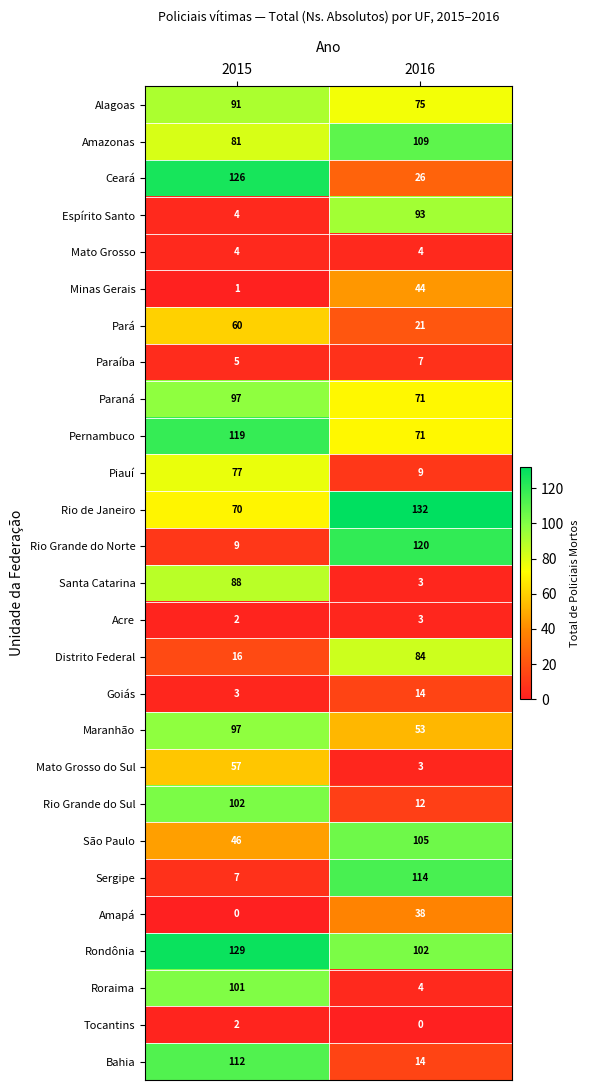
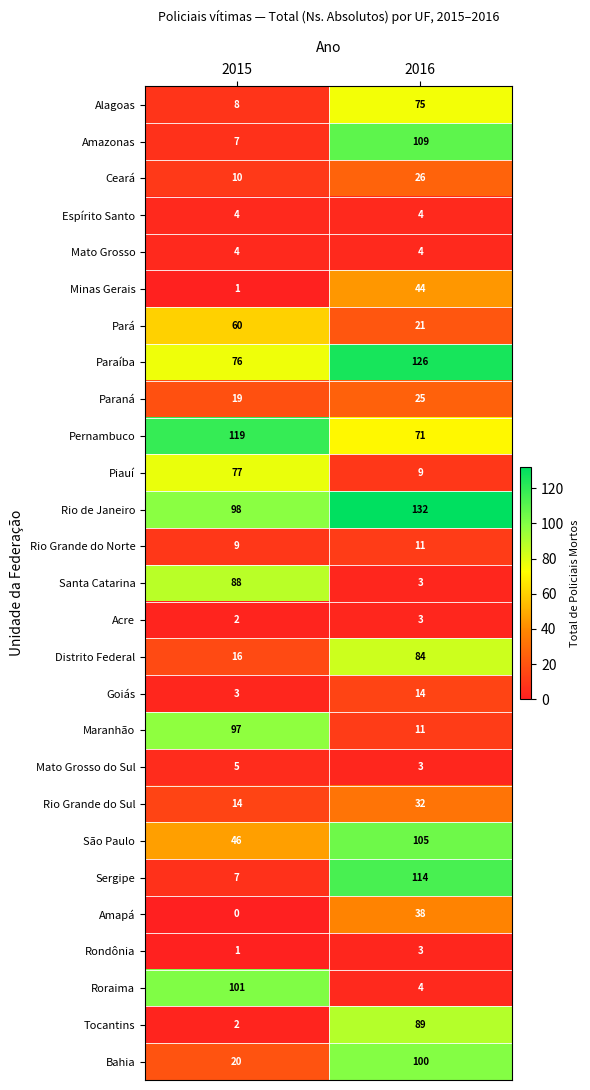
Alagoas, 2015: 91 -> 8
Amazonas, 2015: 81 -> 7
Ceará, 2015: 126 -> 10
Espírito Santo, 2016: 93 -> 4
Paraíba, 2015: 5 -> 76
Paraíba, 2016: 7 -> 126
Paraná, 2015: 97 -> 19
Paraná, 2016: 71 -> 25
Rio de Janeiro, 2015: 70 -> 98
Rio Grande do Norte, 2016: 120 -> 11
Maranhão, 2016: 53 -> 11
Mato Grosso do Sul, 2015: 57 -> 5
Rio Grande do Sul, 2015: 102 -> 14
Rio Grande do Sul, 2016: 12 -> 32
Rondônia, 2015: 129 -> 1
Rondônia, 2016: 102 -> 3
Tocantins, 2016: 0 -> 89
Bahia, 2015: 112 -> 20
Bahia, 2016: 14 -> 100
